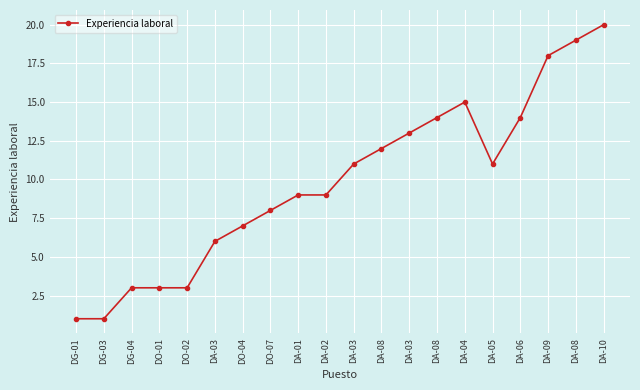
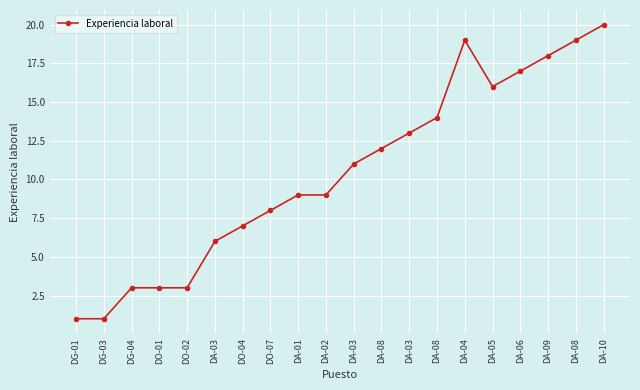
DA-04: 15 -> 19
DA-05: 11 -> 16
DA-06: 14 -> 17
